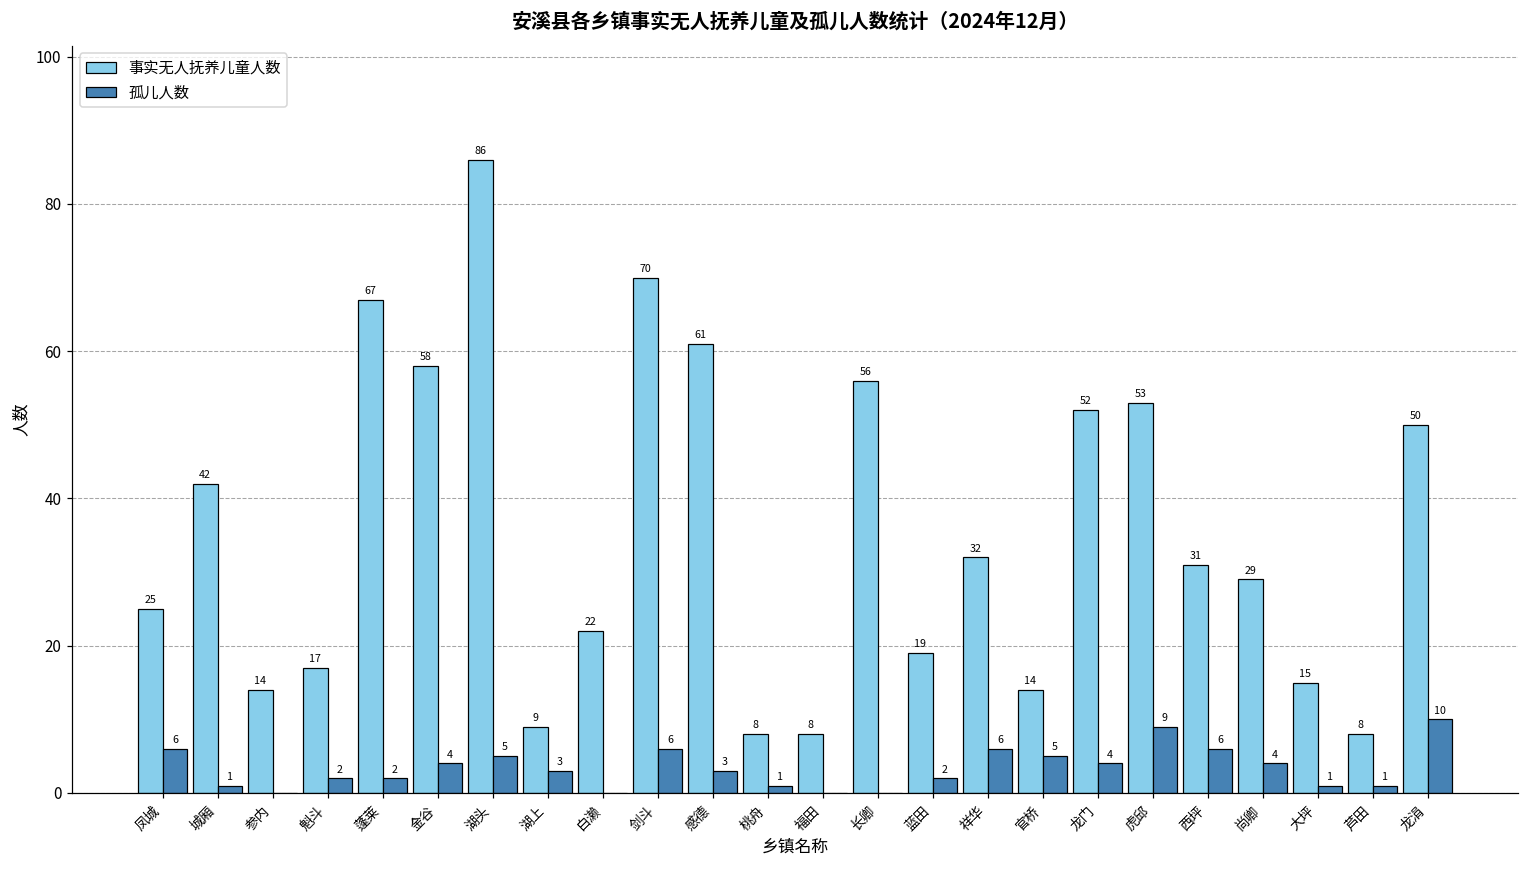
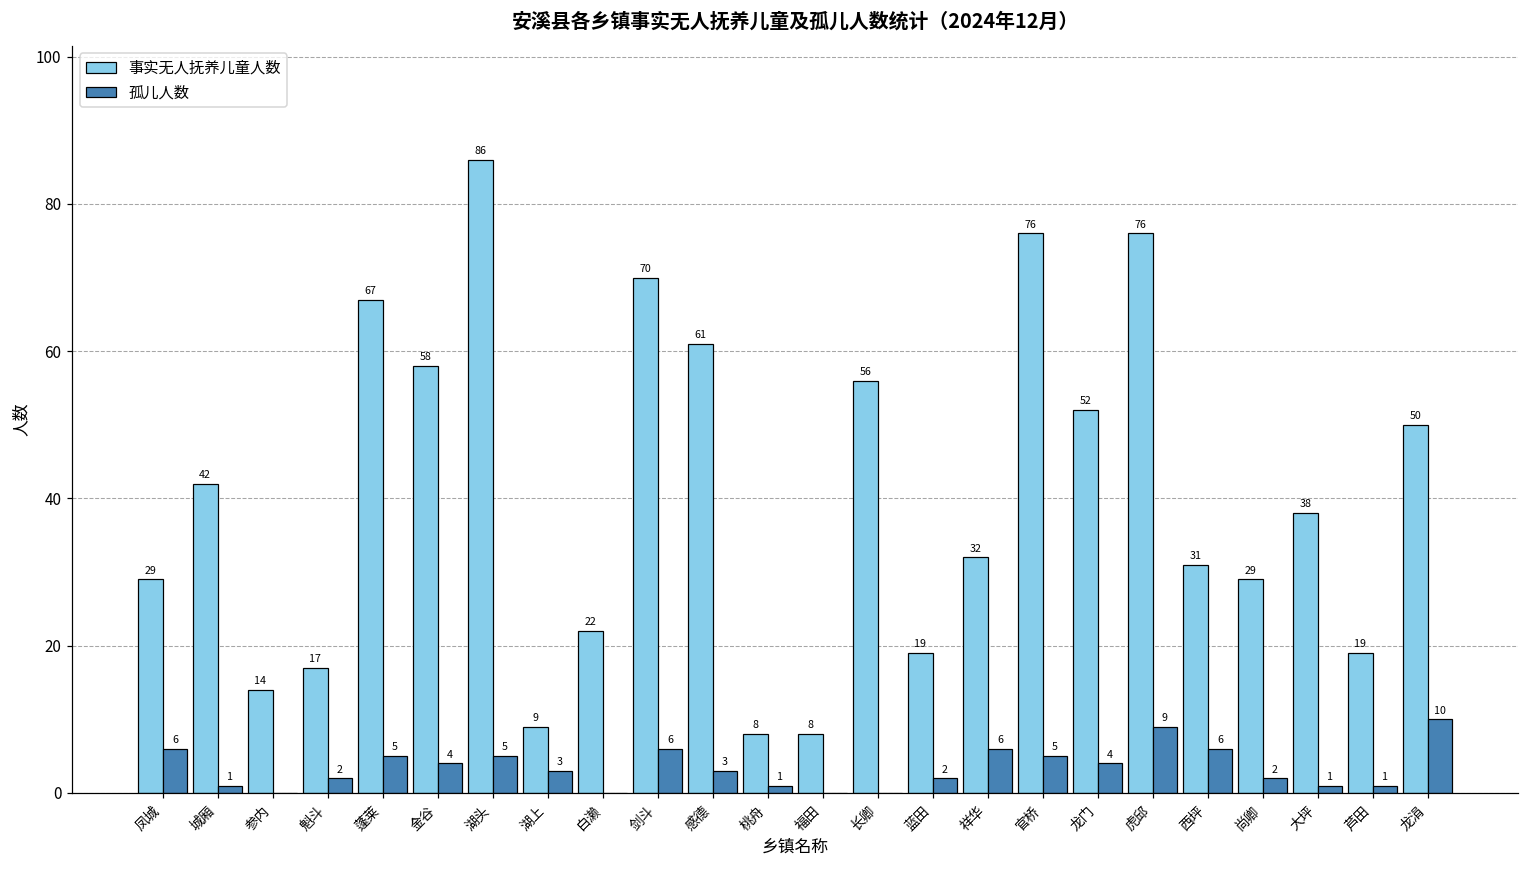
事实无人抚养儿童人数, 凤城: 25 -> 29
孤儿人数, 蓬莱: 2 -> 5
事实无人抚养儿童人数, 官桥: 14 -> 76
事实无人抚养儿童人数, 虎邱: 53 -> 76
孤儿人数, 尚卿: 4 -> 2
事实无人抚养儿童人数, 大坪: 15 -> 38
事实无人抚养儿童人数, 芦田: 8 -> 19
